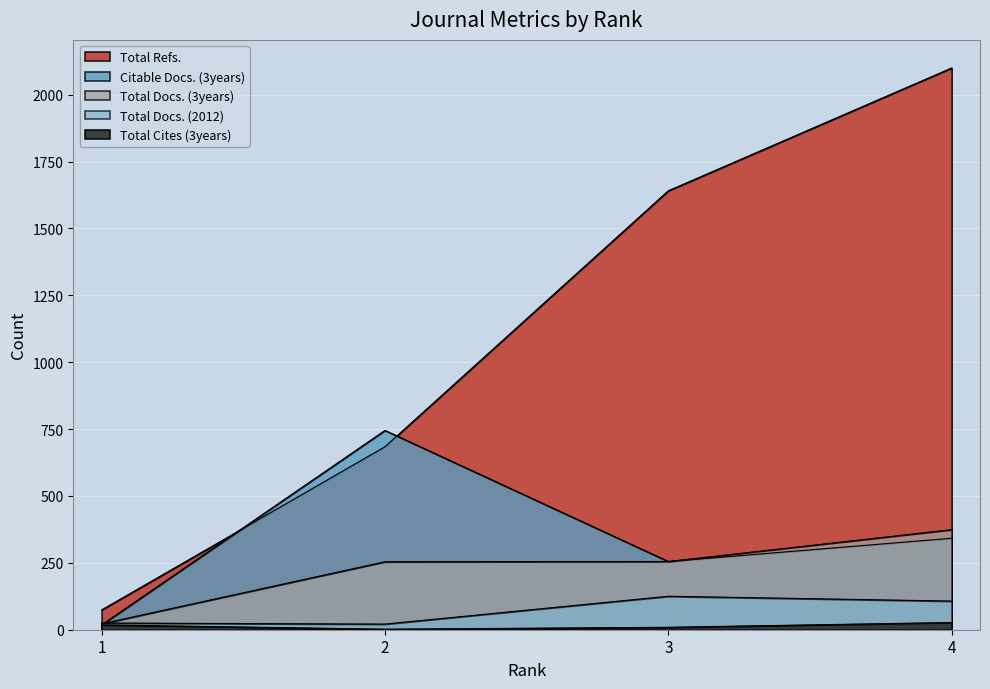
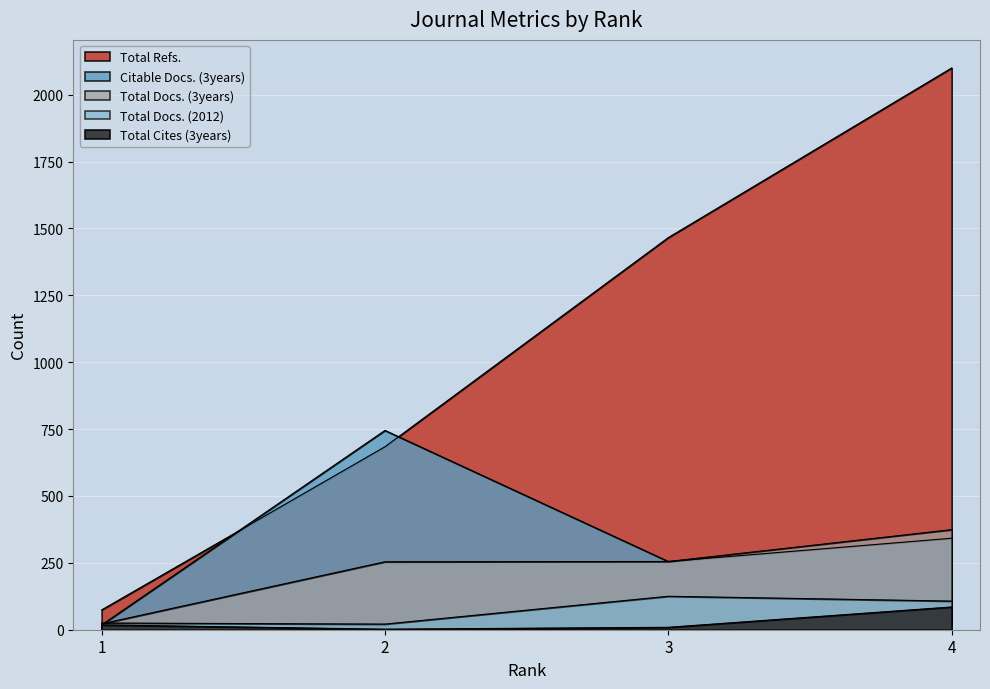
Total Refs., 3: 1640 -> 1470
Total Cites (3years), 4: 30 -> 90
